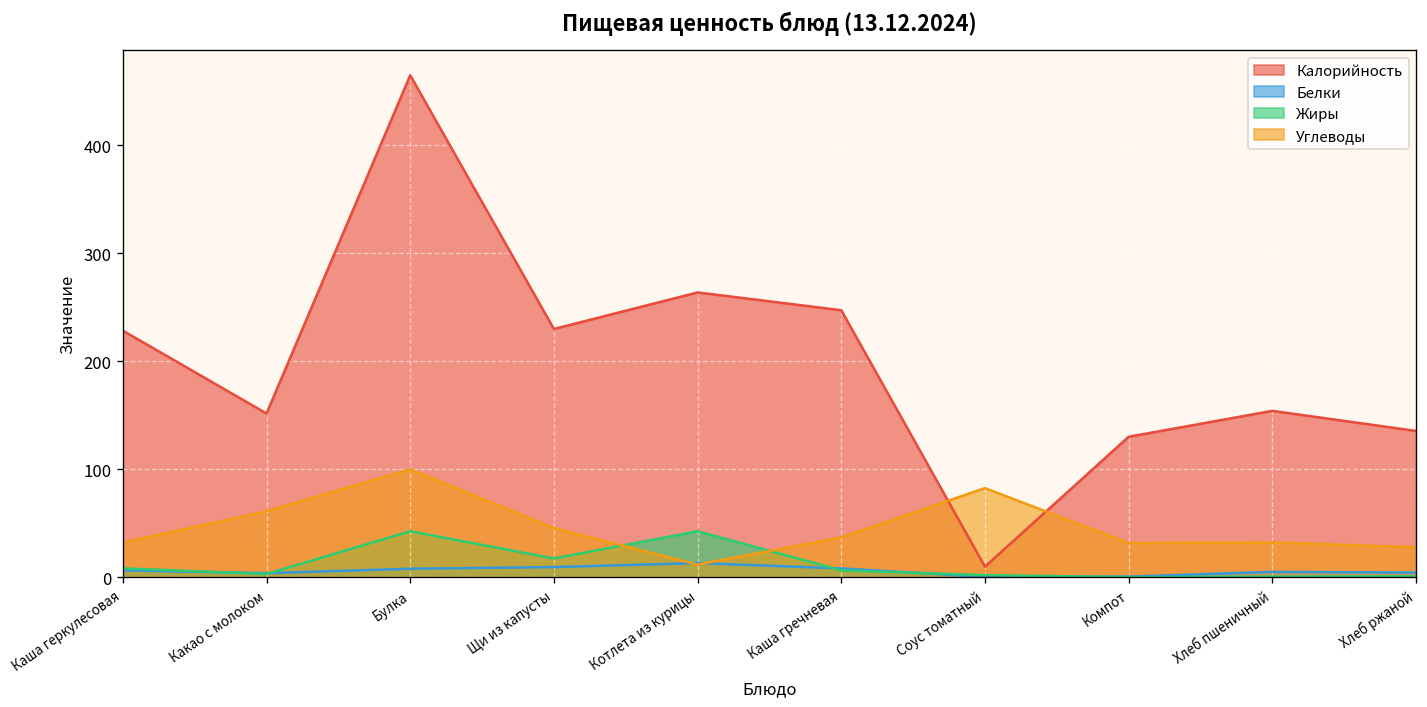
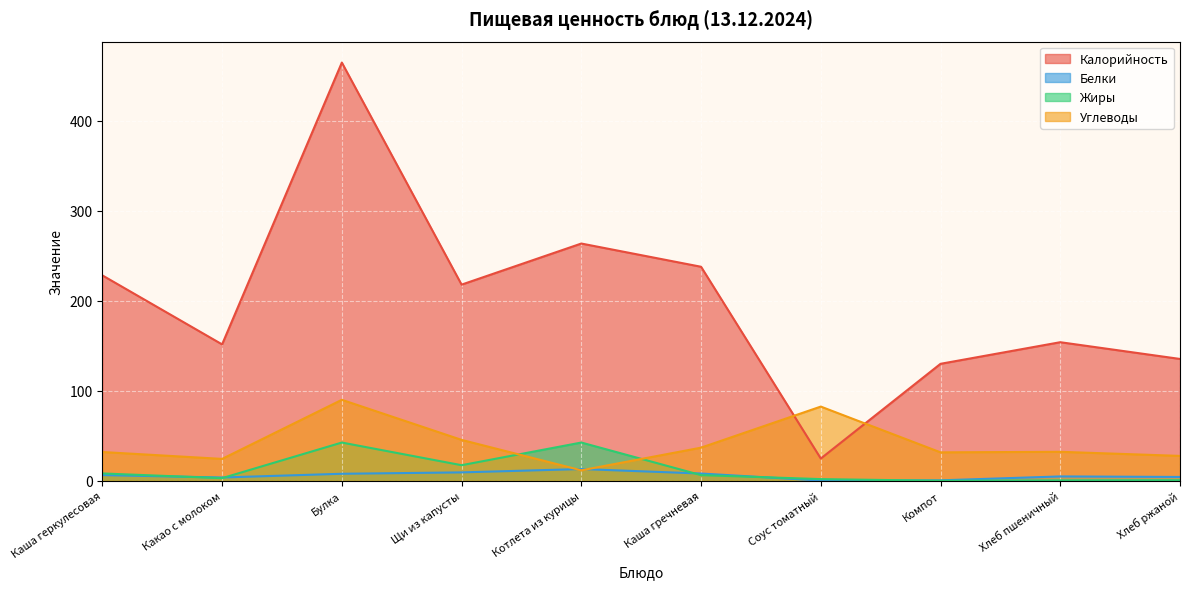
Углеводы, Какао с молоком: 60 -> 20
Углеводы, Булка: 100 -> 90
Калорийность, Щи из капусты: 230 -> 220
Калорийность, Каша гречневая: 250 -> 240
Калорийность, Соус томатный: 10 -> 20
